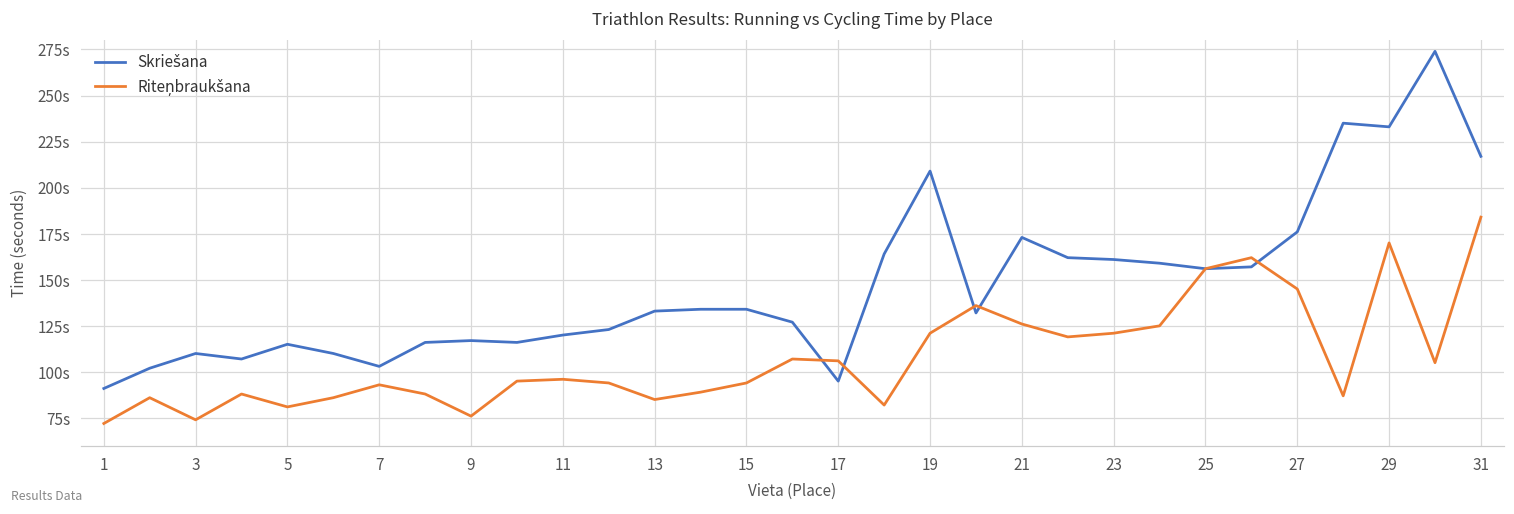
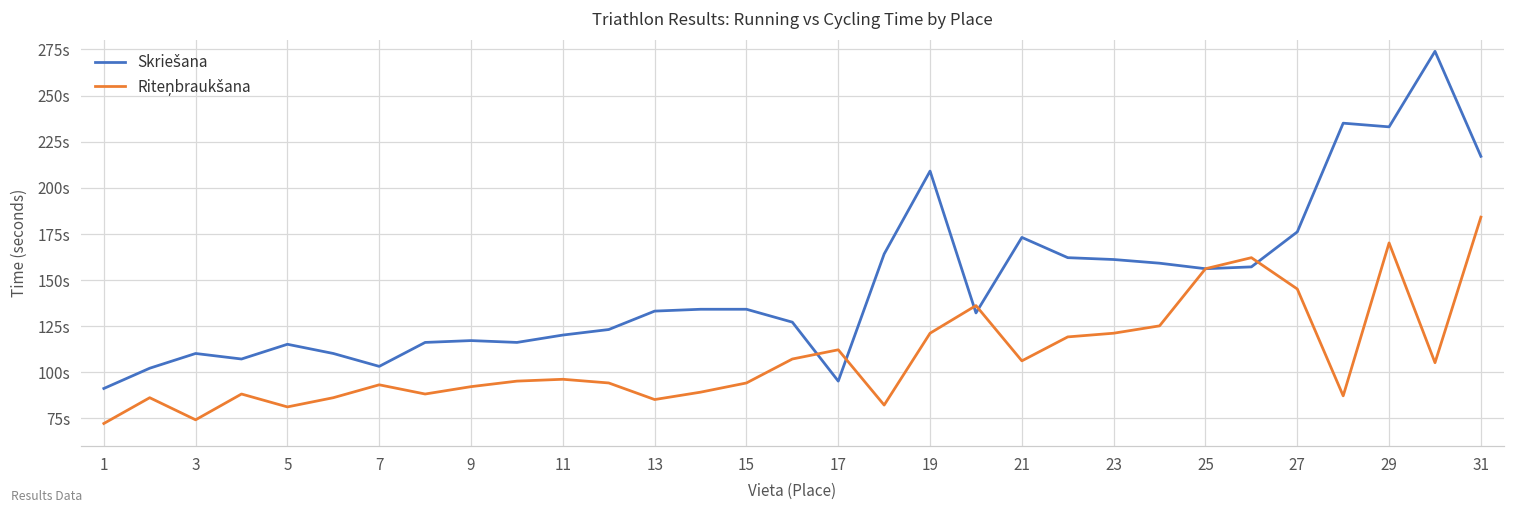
Riteņbraukšana, 9: 76s -> 92s
Riteņbraukšana, 17: 106s -> 112s
Riteņbraukšana, 21: 126s -> 106s
